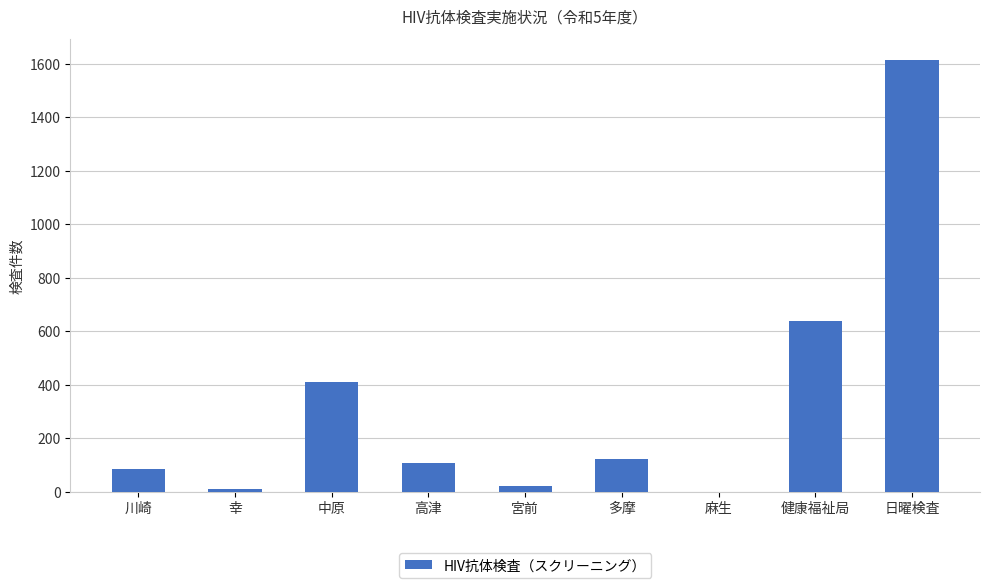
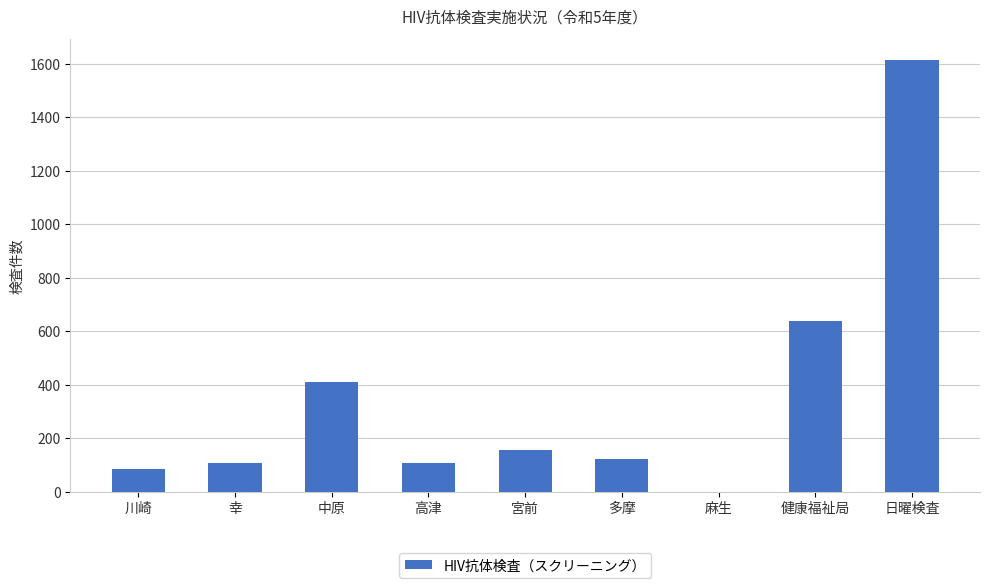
幸: 10 -> 110
宮前: 20 -> 160
